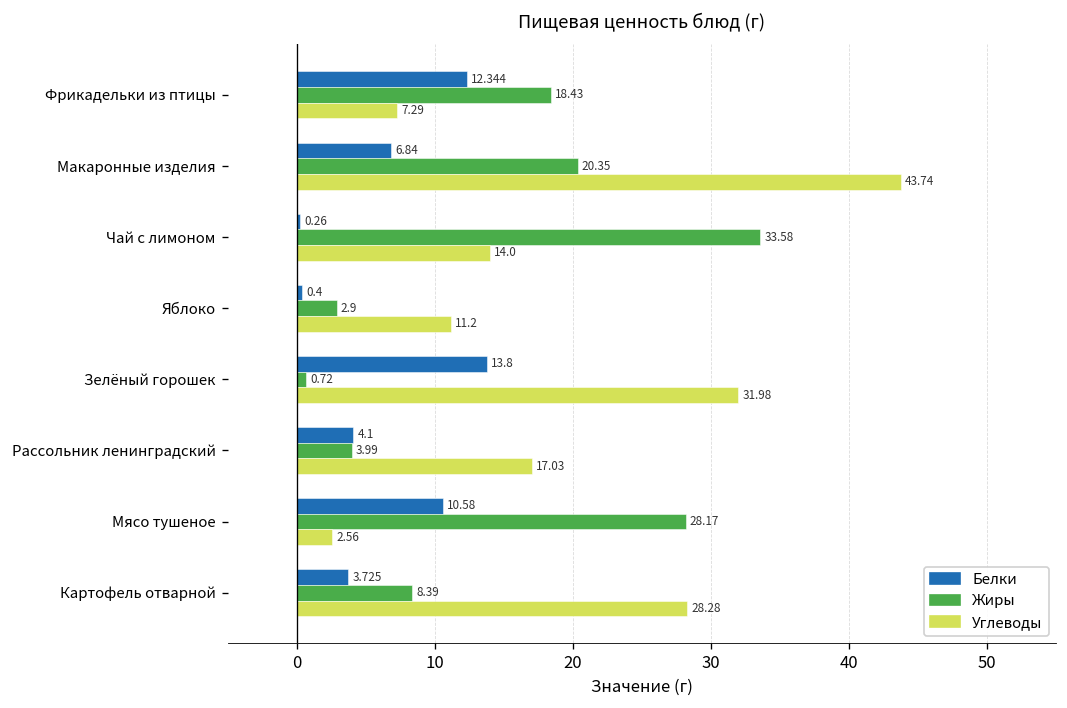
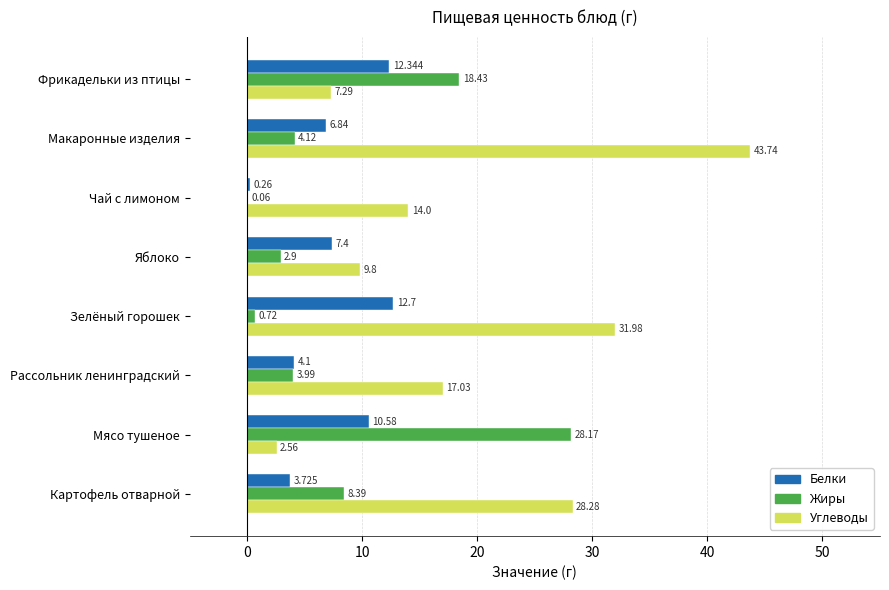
Жиры, Макаронные изделия: 20.35 -> 4.12
Жиры, Чай с лимоном: 33.58 -> 0.06
Белки, Яблоко: 0.4 -> 7.4
Углеводы, Яблоко: 11.2 -> 9.8
Белки, Зелёный горошек: 13.8 -> 12.7
